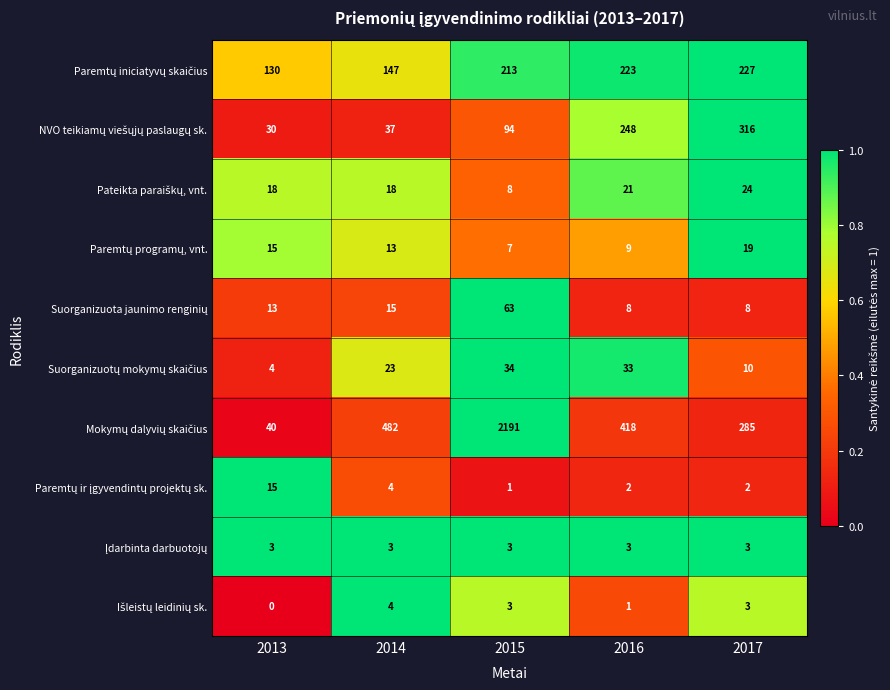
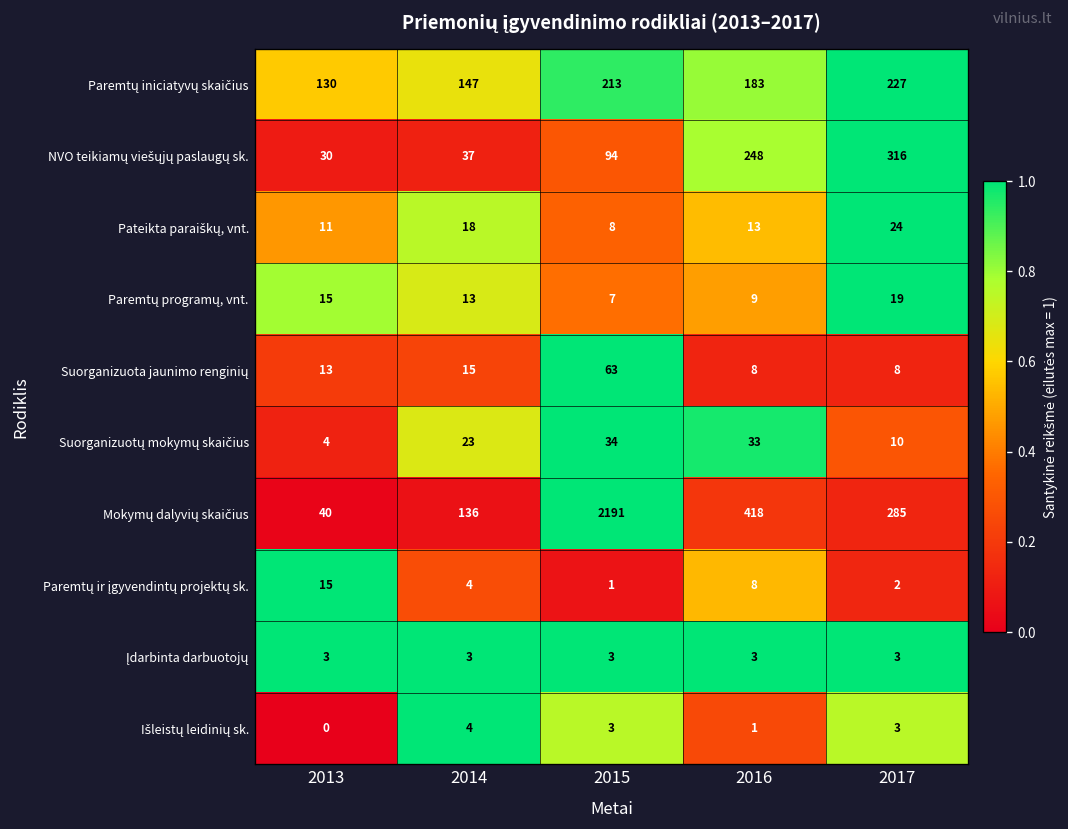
Paremtų iniciatyvų skaičius, 2016: 223 -> 183
Pateikta paraiškų, vnt., 2013: 18 -> 11
Pateikta paraiškų, vnt., 2016: 21 -> 13
Mokymų dalyvių skaičius, 2014: 482 -> 136
Paremtų ir įgyvendintų projektų sk., 2016: 2 -> 8
